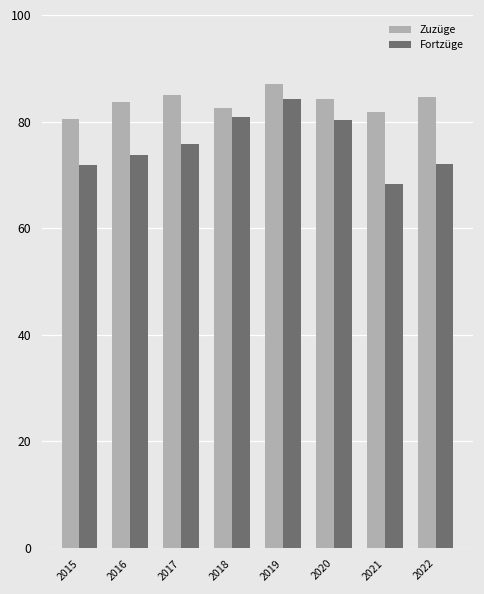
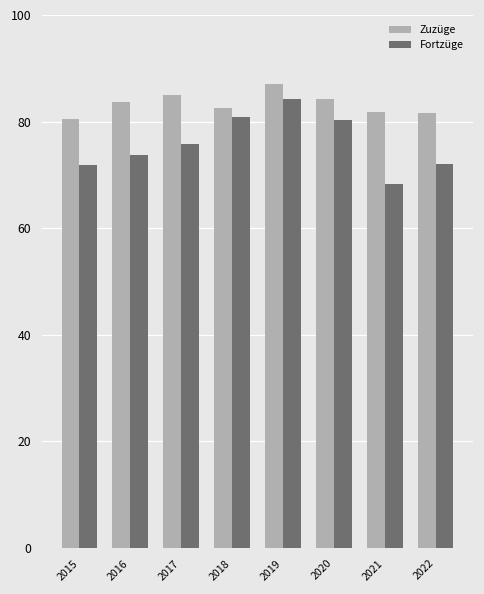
Zuzüge, 2022: 85 -> 82
